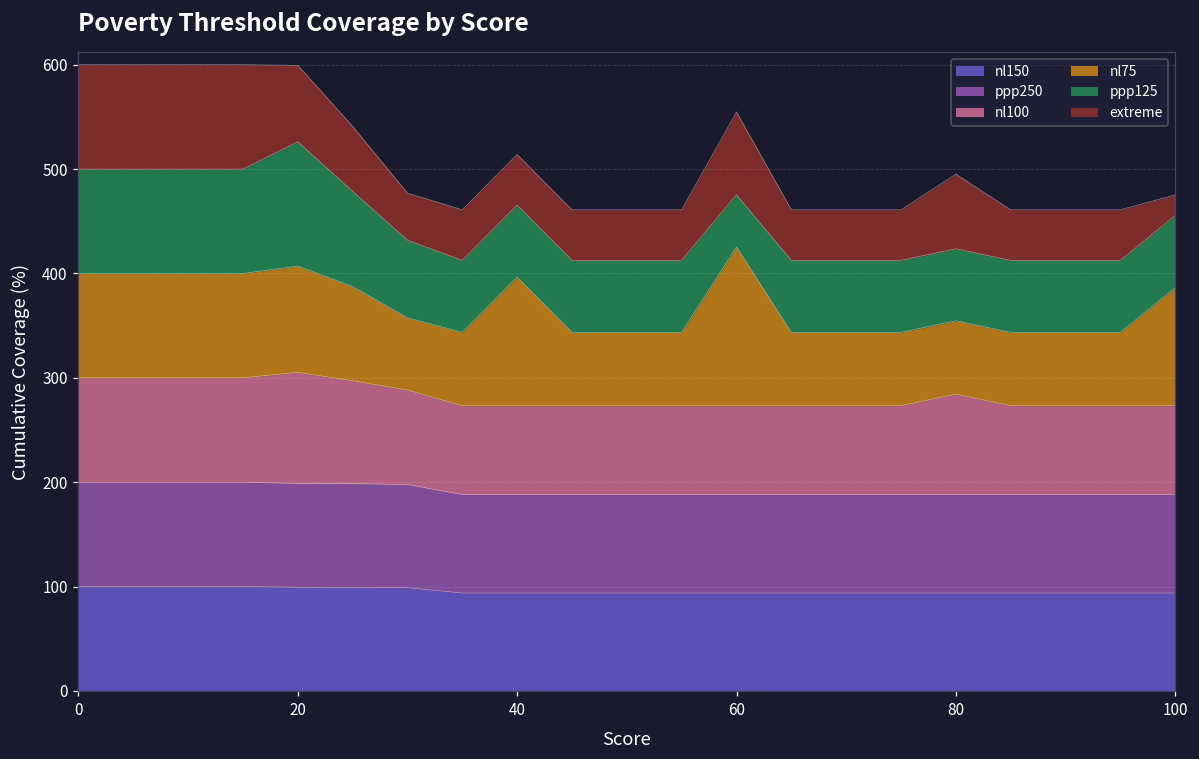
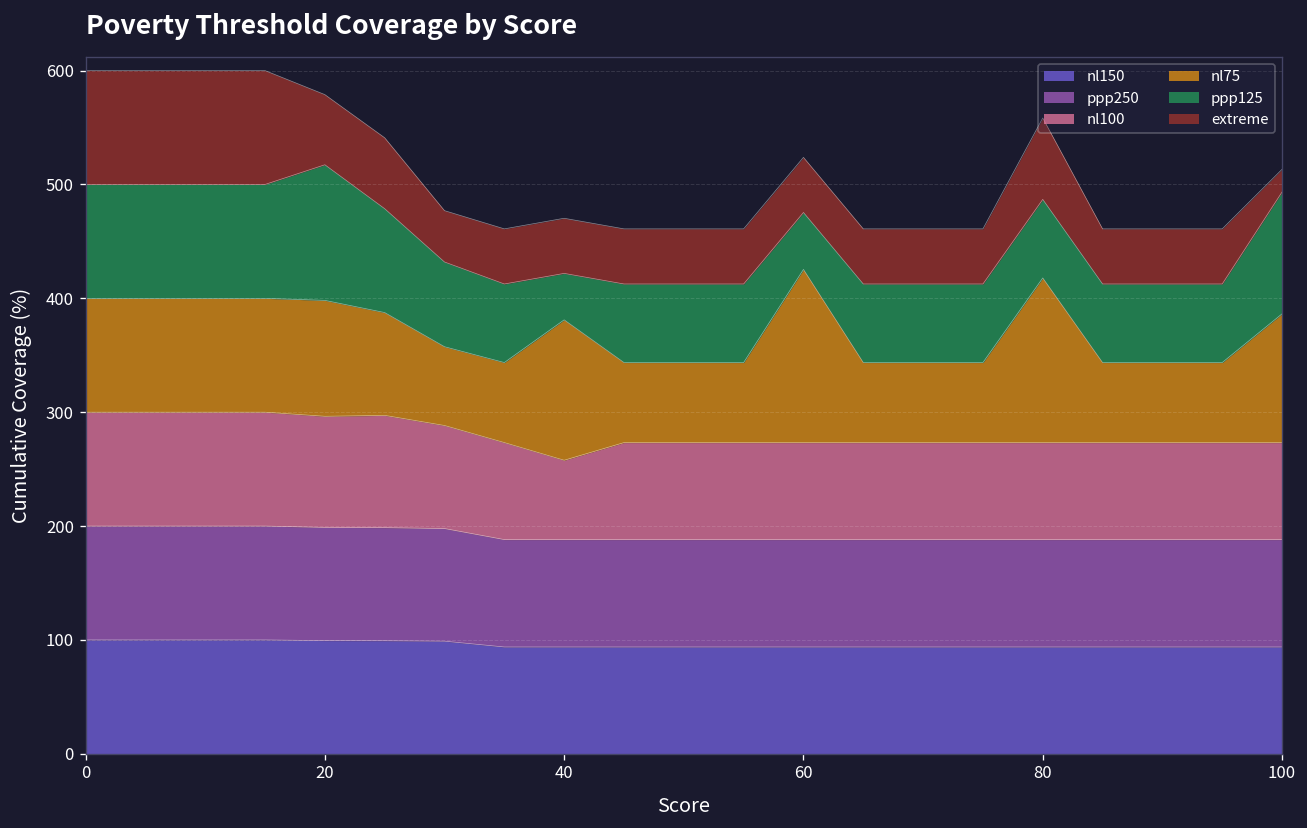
nl100, 20: 110 -> 100
extreme, 20: 70 -> 60
nl100, 40: 90 -> 70
ppp125, 40: 70 -> 40
extreme, 60: 80 -> 50
nl100, 80: 100 -> 90
nl75, 80: 70 -> 140
ppp125, 100: 70 -> 110
